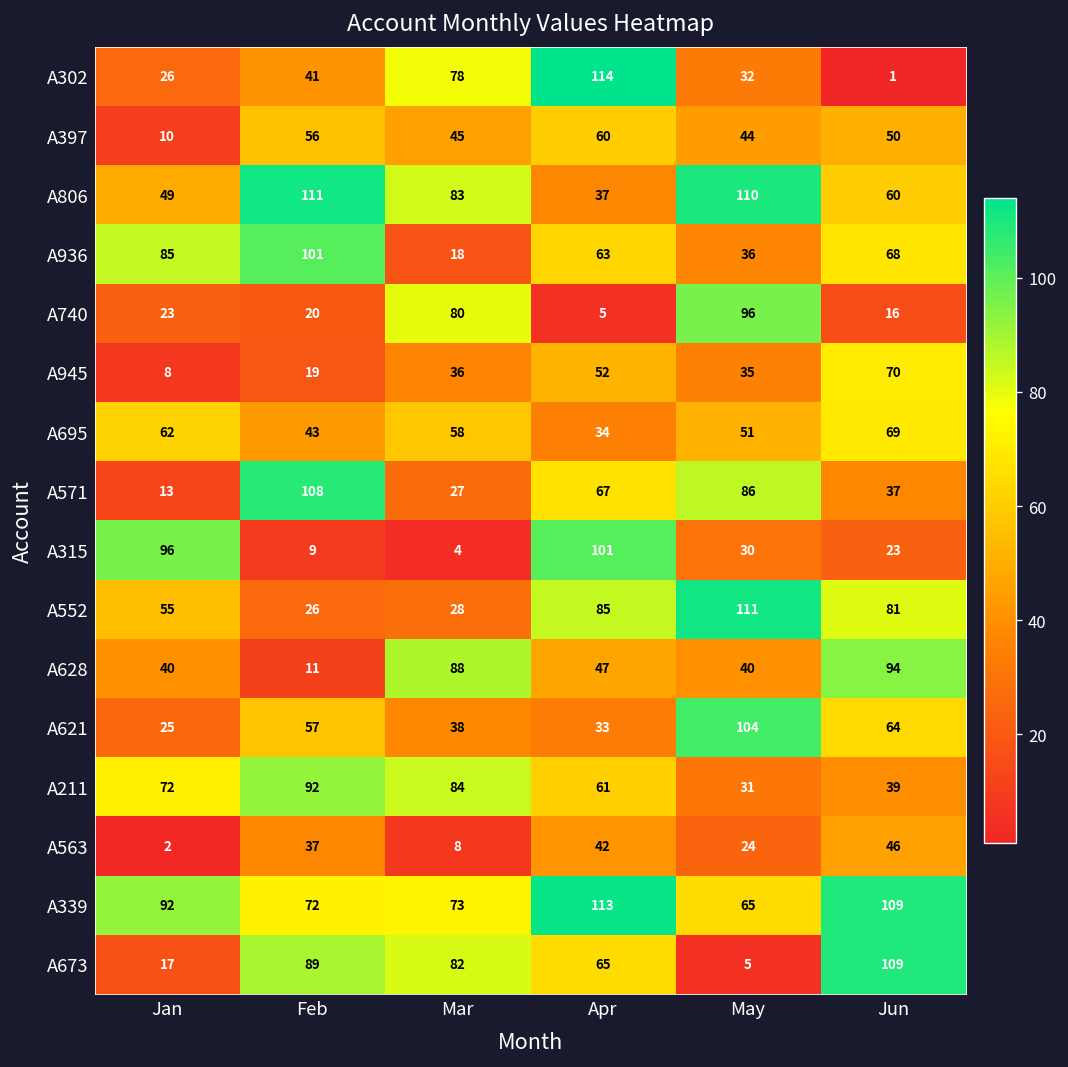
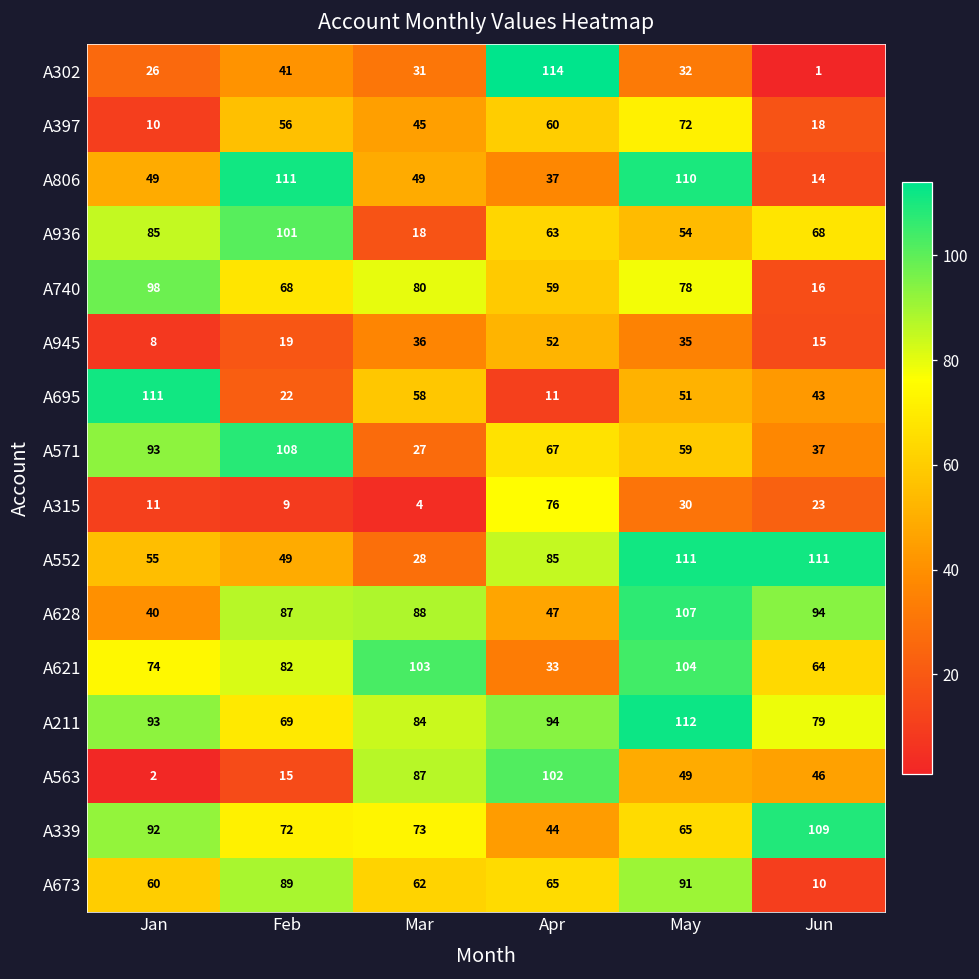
A302, Mar: 78 -> 31
A397, May: 44 -> 72
A397, Jun: 50 -> 18
A806, Mar: 83 -> 49
A806, Jun: 60 -> 14
A936, May: 36 -> 54
A740, Jan: 23 -> 98
A740, Feb: 20 -> 68
A740, Apr: 5 -> 59
A740, May: 96 -> 78
A945, Jun: 70 -> 15
A695, Jan: 62 -> 111
A695, Feb: 43 -> 22
A695, Apr: 34 -> 11
A695, Jun: 69 -> 43
A571, Jan: 13 -> 93
A571, May: 86 -> 59
A315, Jan: 96 -> 11
A315, Apr: 101 -> 76
A552, Feb: 26 -> 49
A552, Jun: 81 -> 111
A628, Feb: 11 -> 87
A628, May: 40 -> 107
A621, Jan: 25 -> 74
A621, Feb: 57 -> 82
A621, Mar: 38 -> 103
A211, Jan: 72 -> 93
A211, Feb: 92 -> 69
A211, Apr: 61 -> 94
A211, May: 31 -> 112
A211, Jun: 39 -> 79
A563, Feb: 37 -> 15
A563, Mar: 8 -> 87
A563, Apr: 42 -> 102
A563, May: 24 -> 49
A339, Apr: 113 -> 44
A673, Jan: 17 -> 60
A673, Mar: 82 -> 62
A673, May: 5 -> 91
A673, Jun: 109 -> 10
